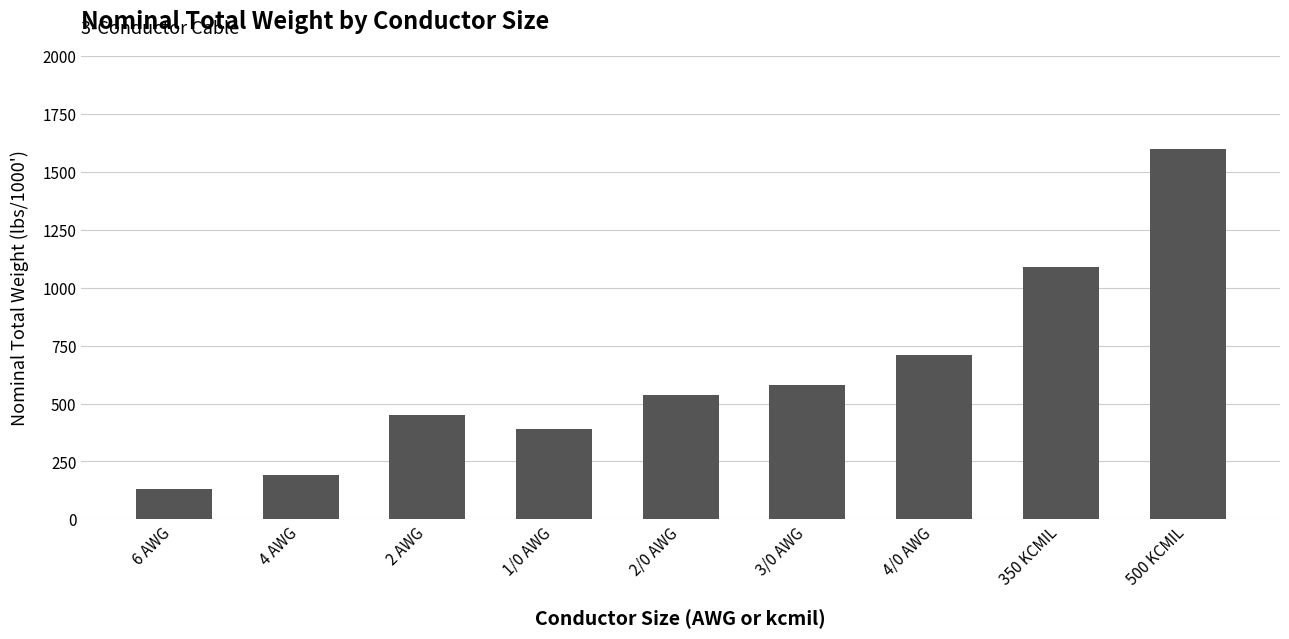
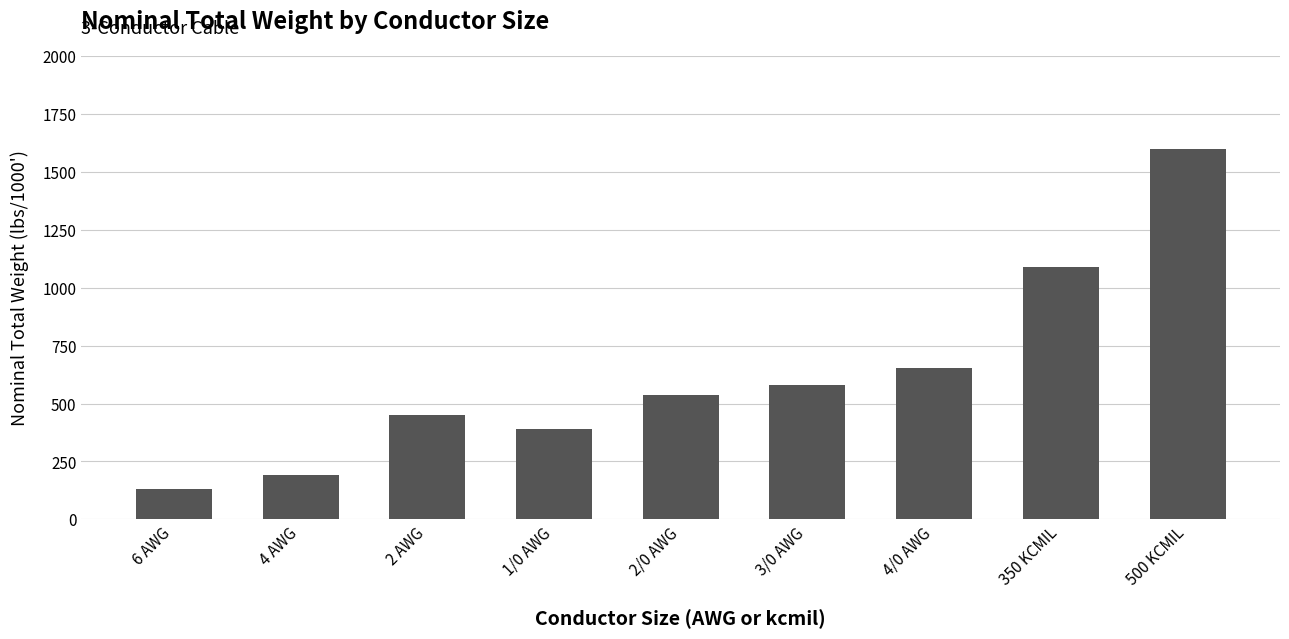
4/0 AWG: 710 -> 650
